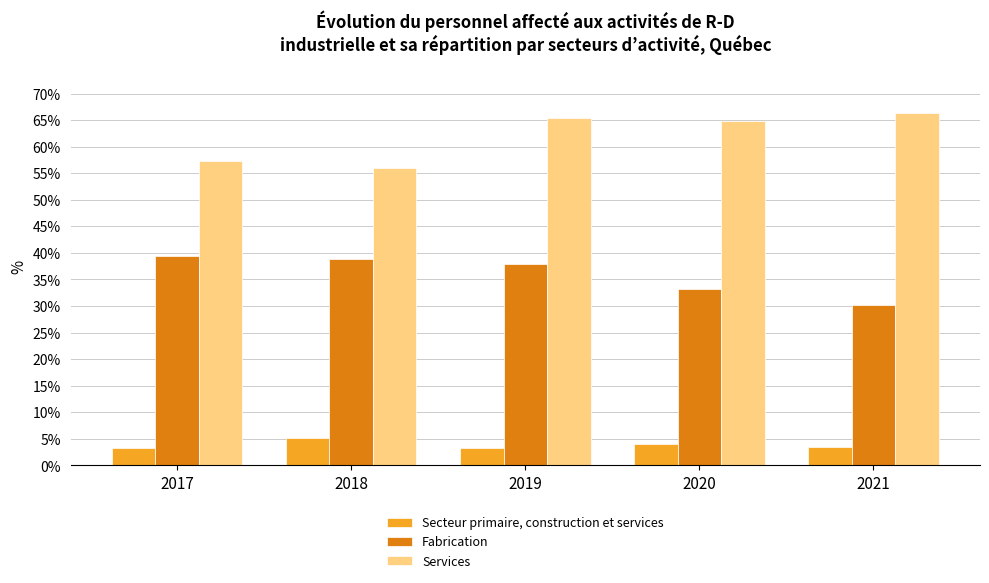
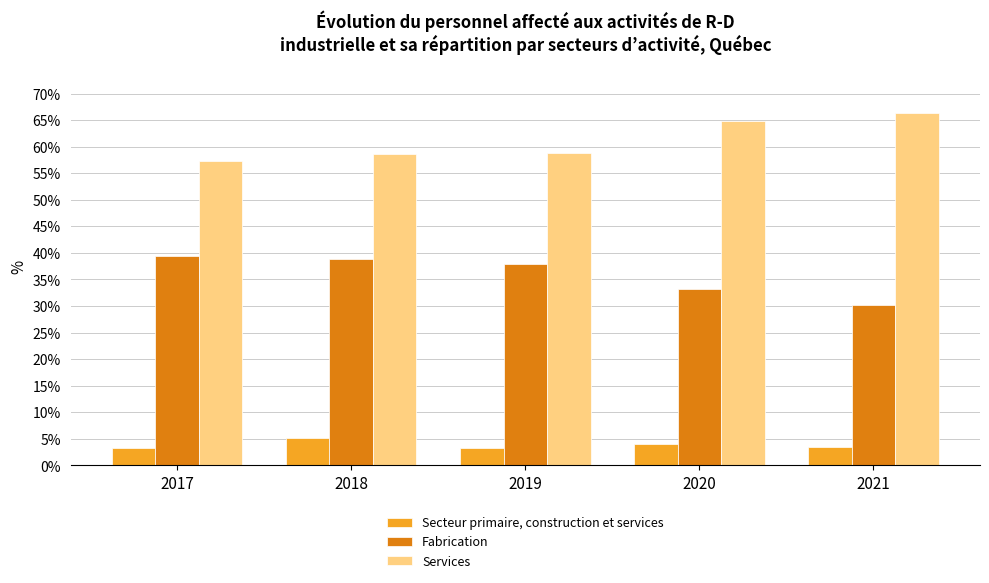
Services, 2018: 56% -> 59%
Services, 2019: 65% -> 59%
